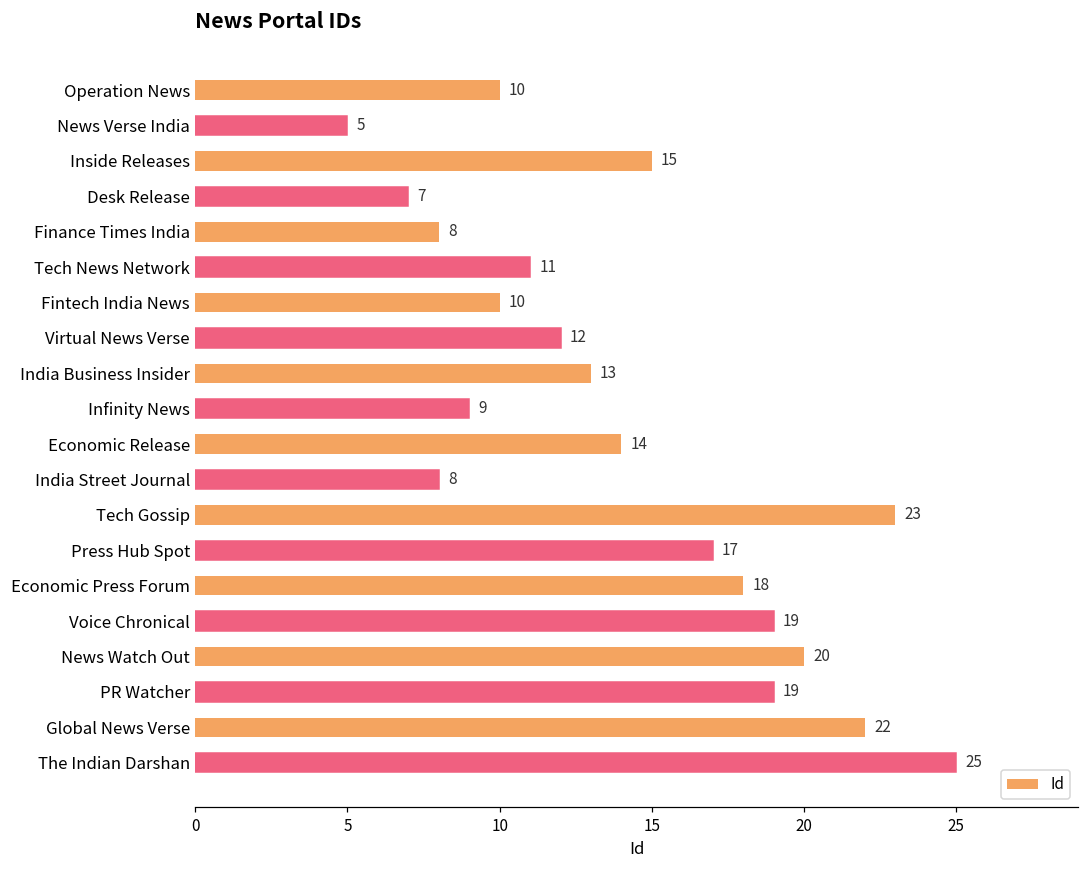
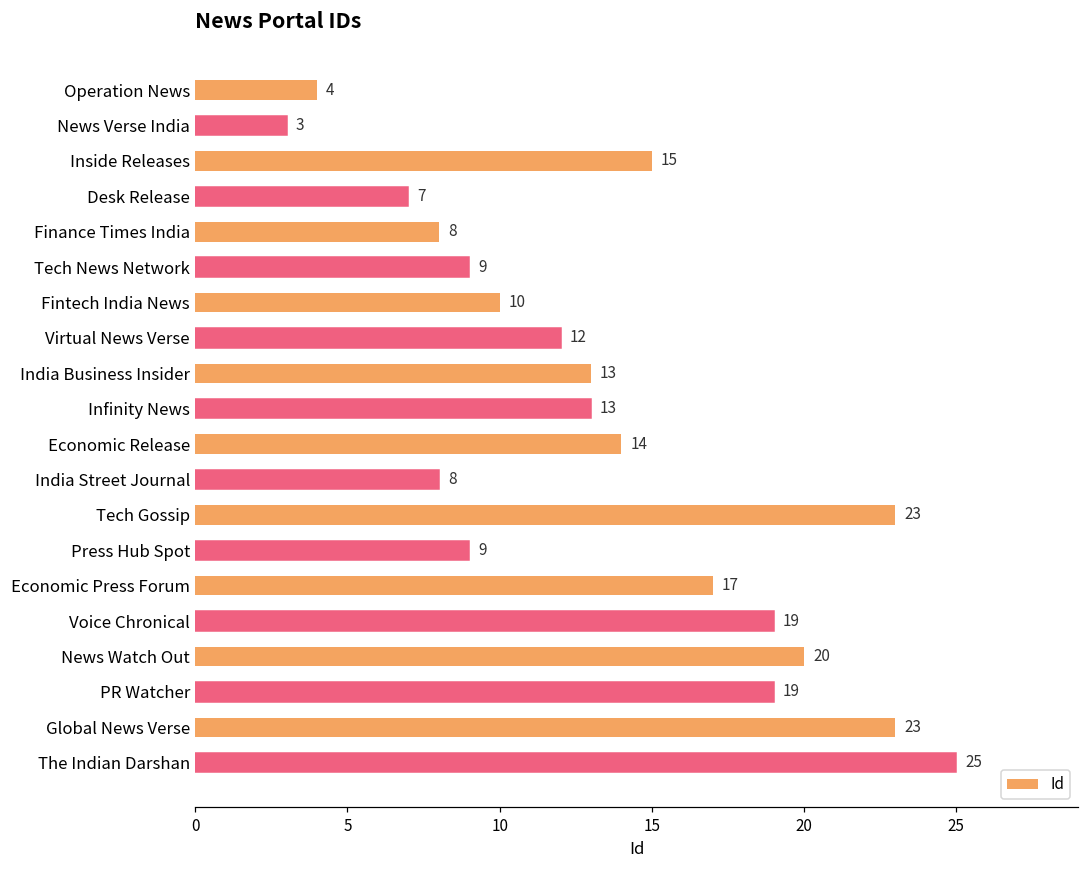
Operation News: 10 -> 4
News Verse India: 5 -> 3
Tech News Network: 11 -> 9
Infinity News: 9 -> 13
Press Hub Spot: 17 -> 9
Economic Press Forum: 18 -> 17
Global News Verse: 22 -> 23
